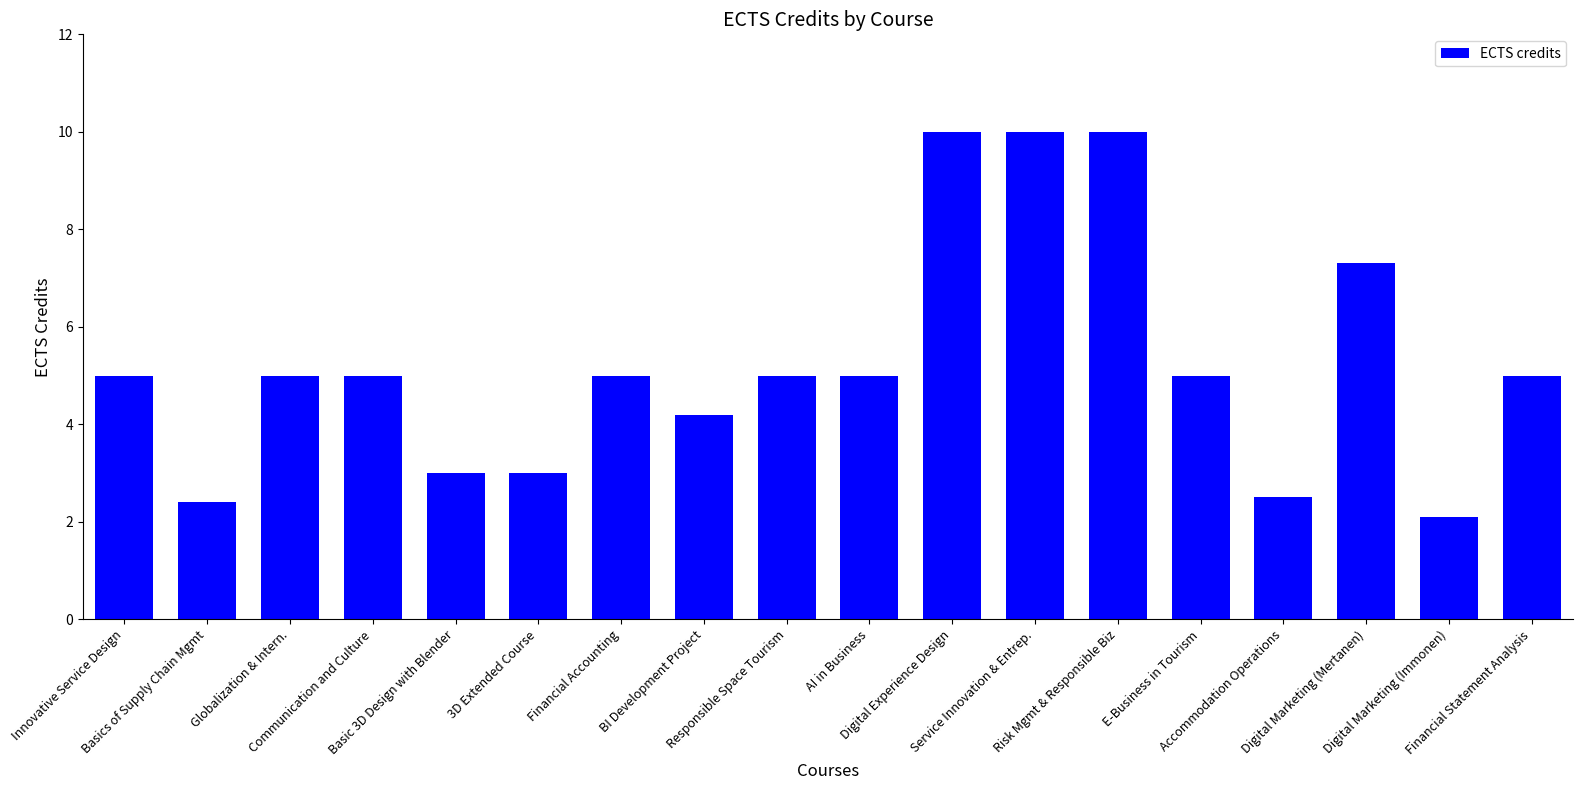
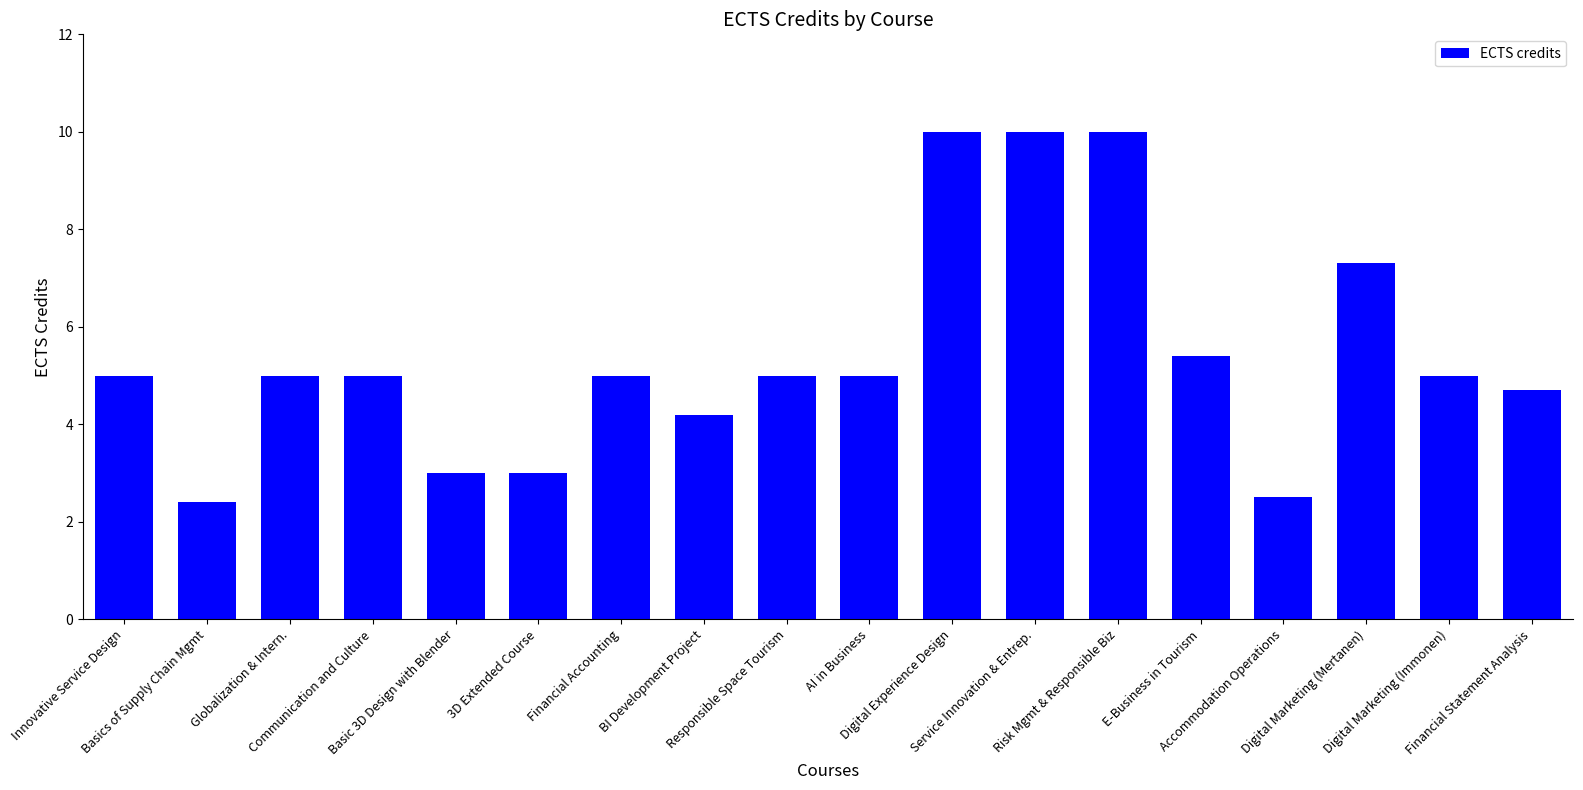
E-Business in Tourism: 5.0 -> 5.4
Digital Marketing (Immonen): 2.1 -> 5.0
Financial Statement Analysis: 5.0 -> 4.7
